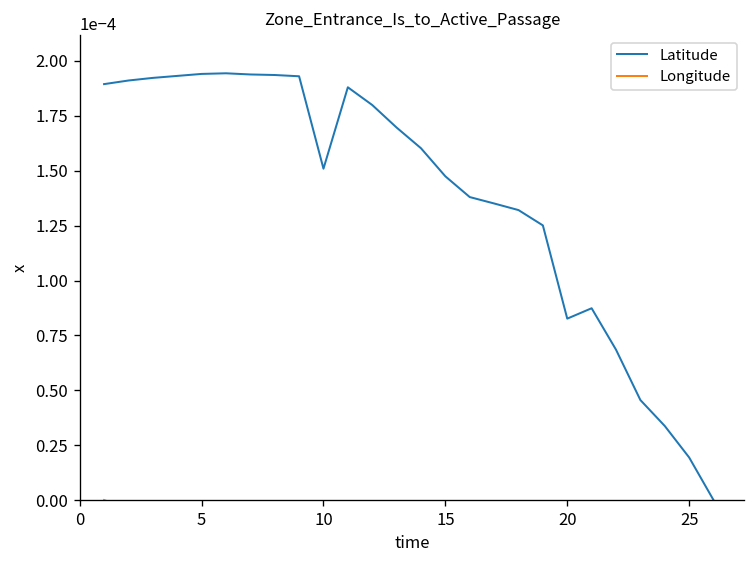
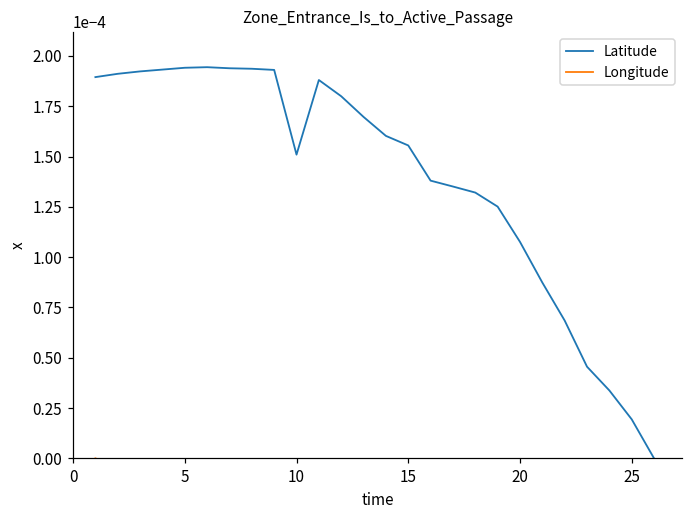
Latitude, 15: 0.000147 -> 0.000156
Latitude, 20: 0.000083 -> 0.000108
